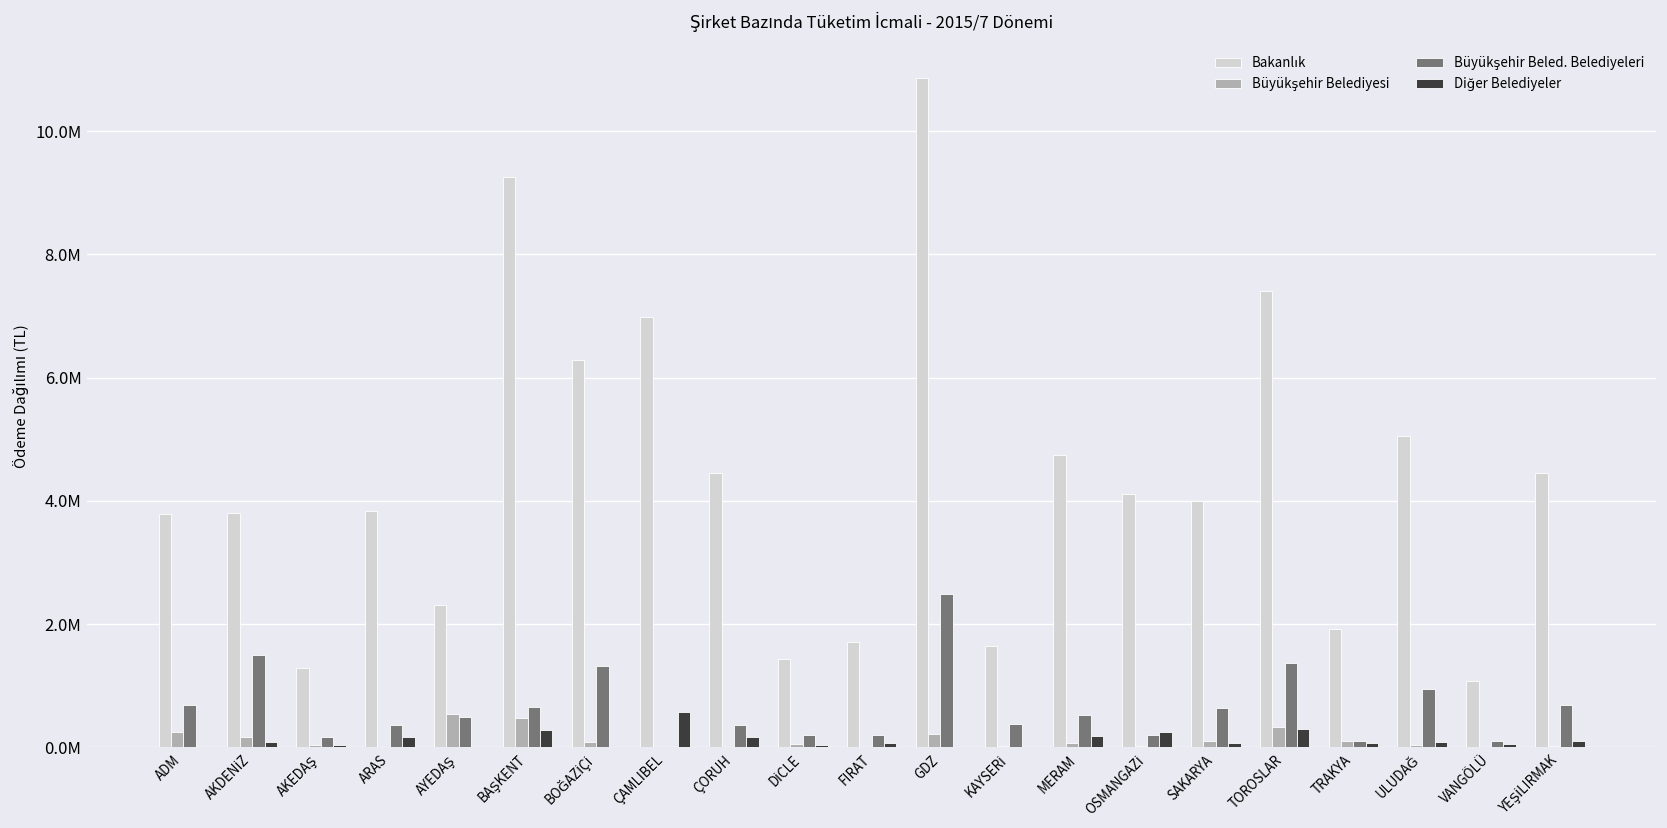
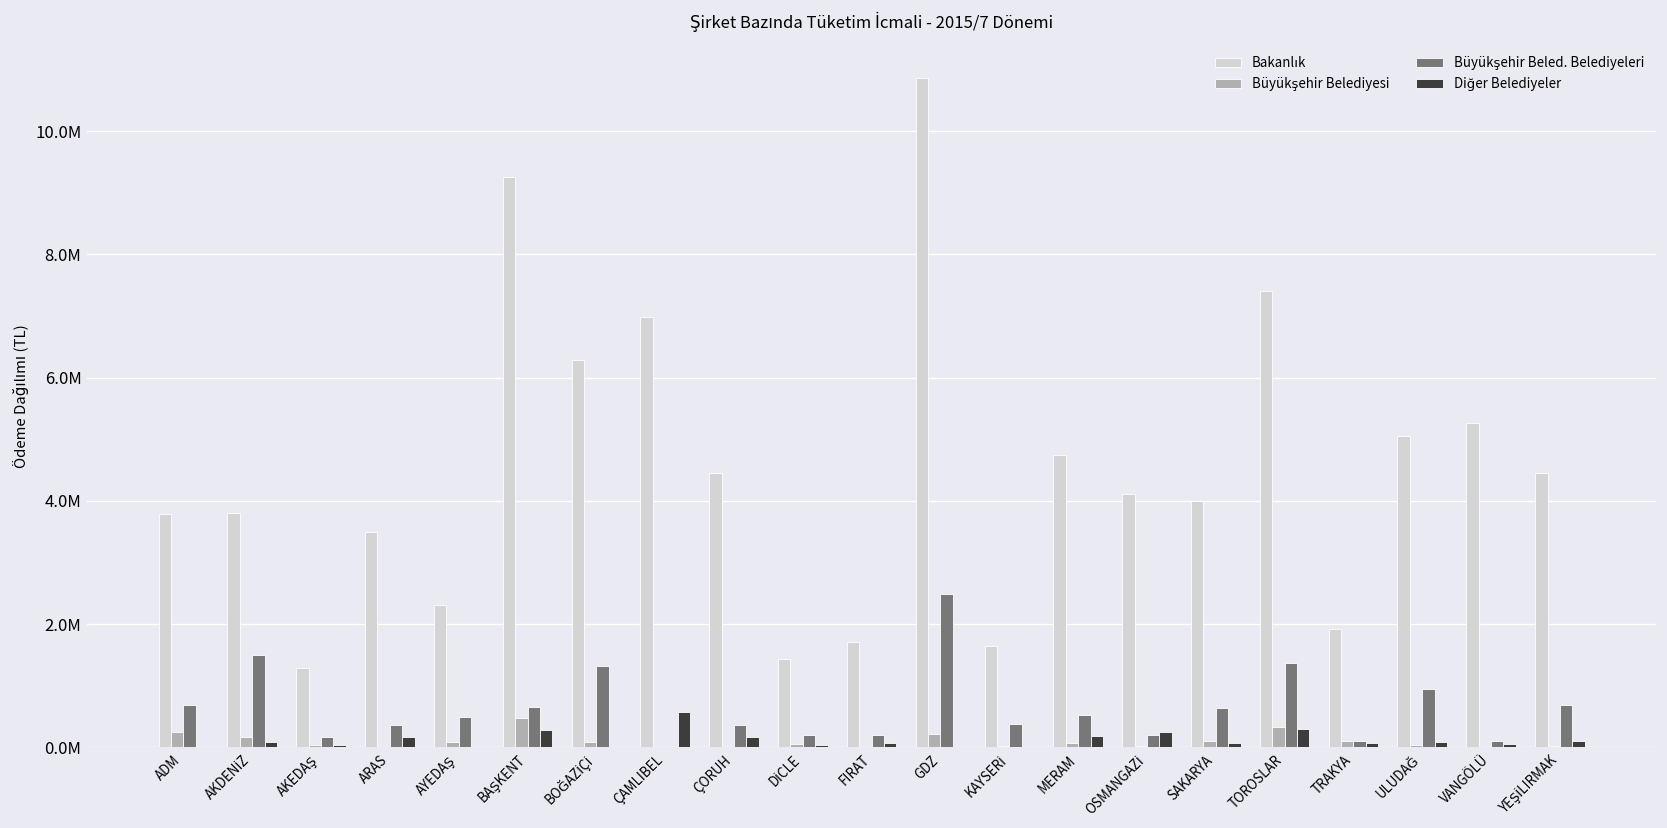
Bakanlık, ARAS: 3800000 -> 3500000
Büyükşehir Belediyesi, AYEDAŞ: 500000 -> 100000
Bakanlık, VANGÖLÜ: 1100000 -> 5300000
